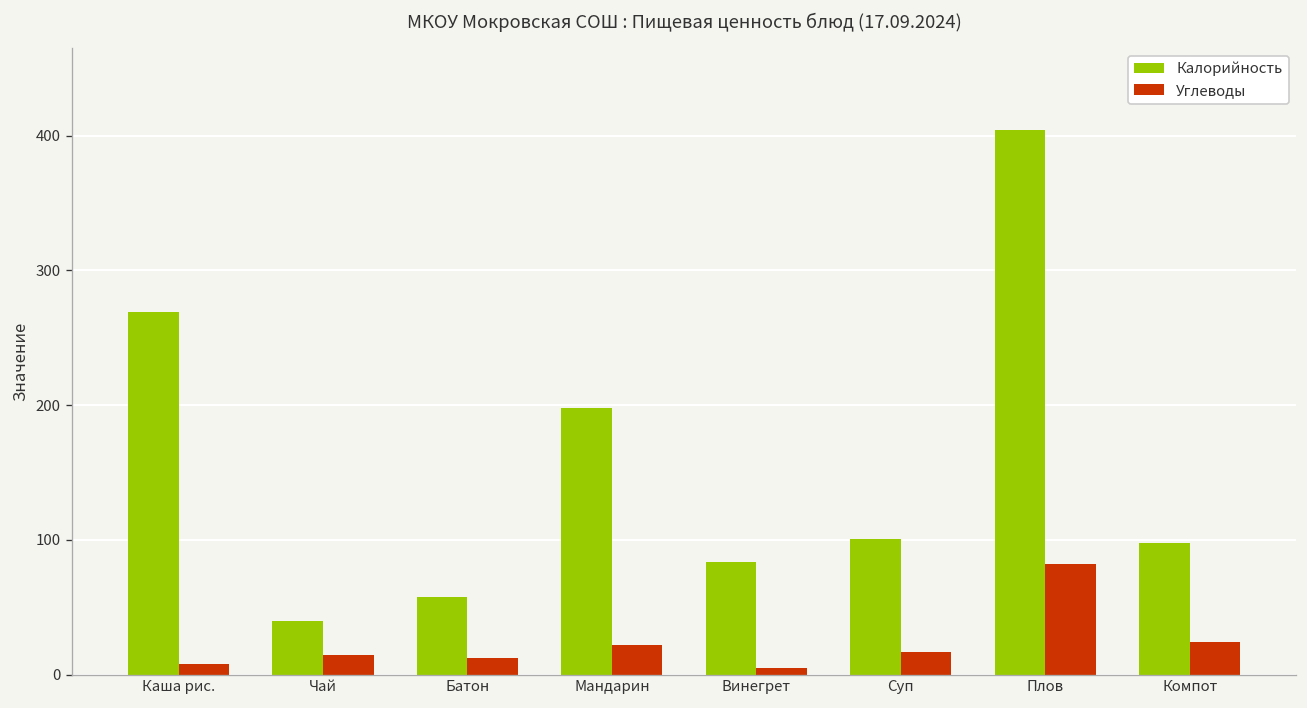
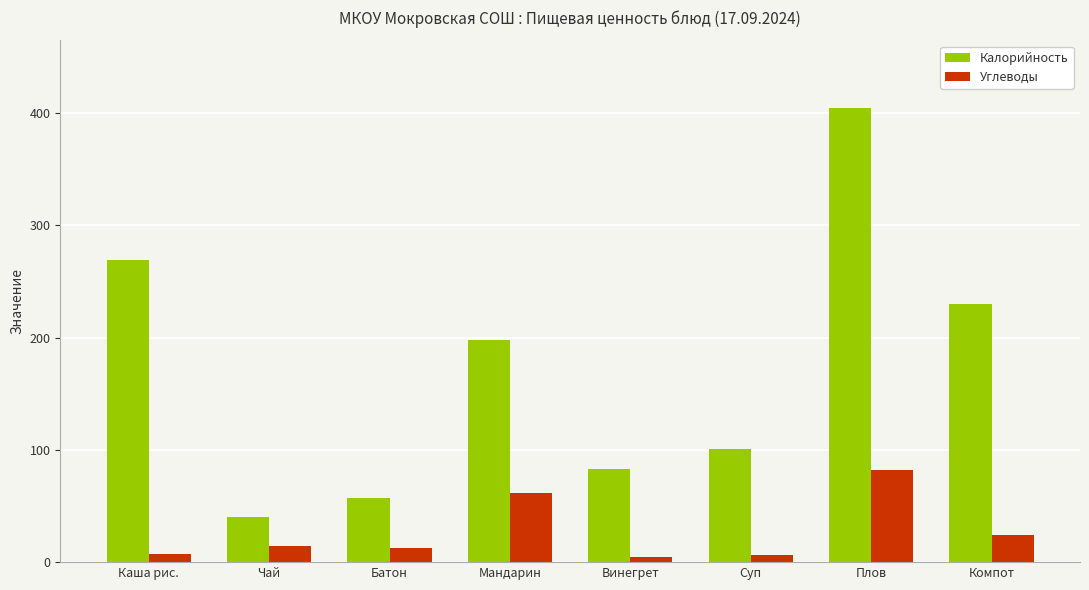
Углеводы, Мандарин: 22 -> 61
Углеводы, Суп: 16 -> 7
Калорийность, Компот: 98 -> 230
